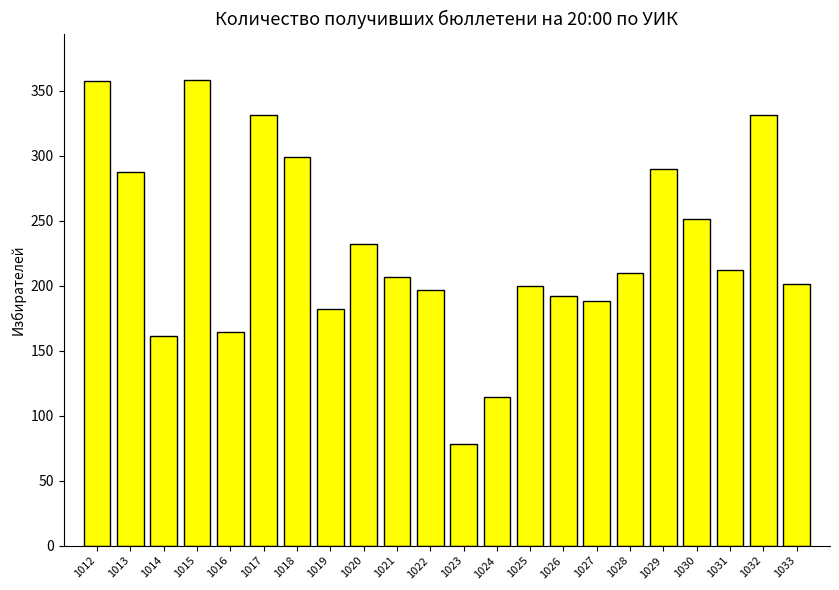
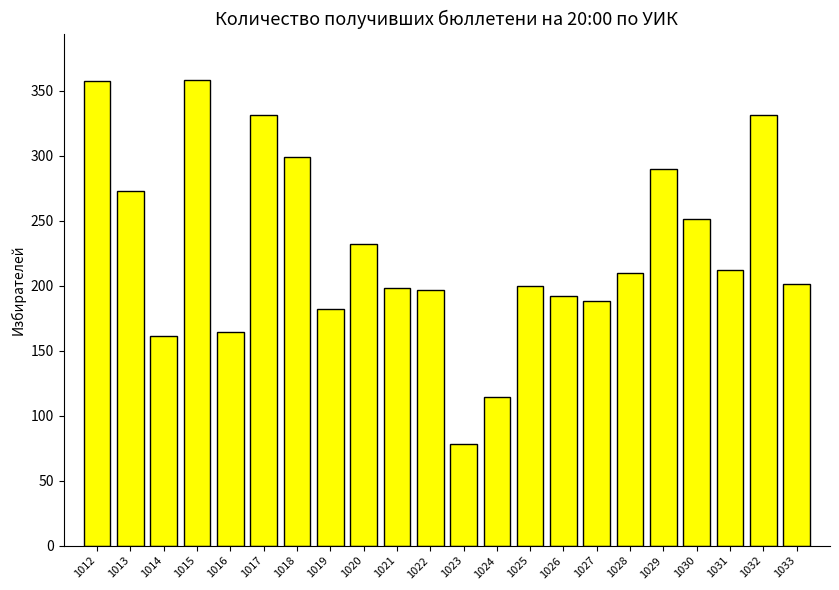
1013: 287 -> 273
1021: 207 -> 198
